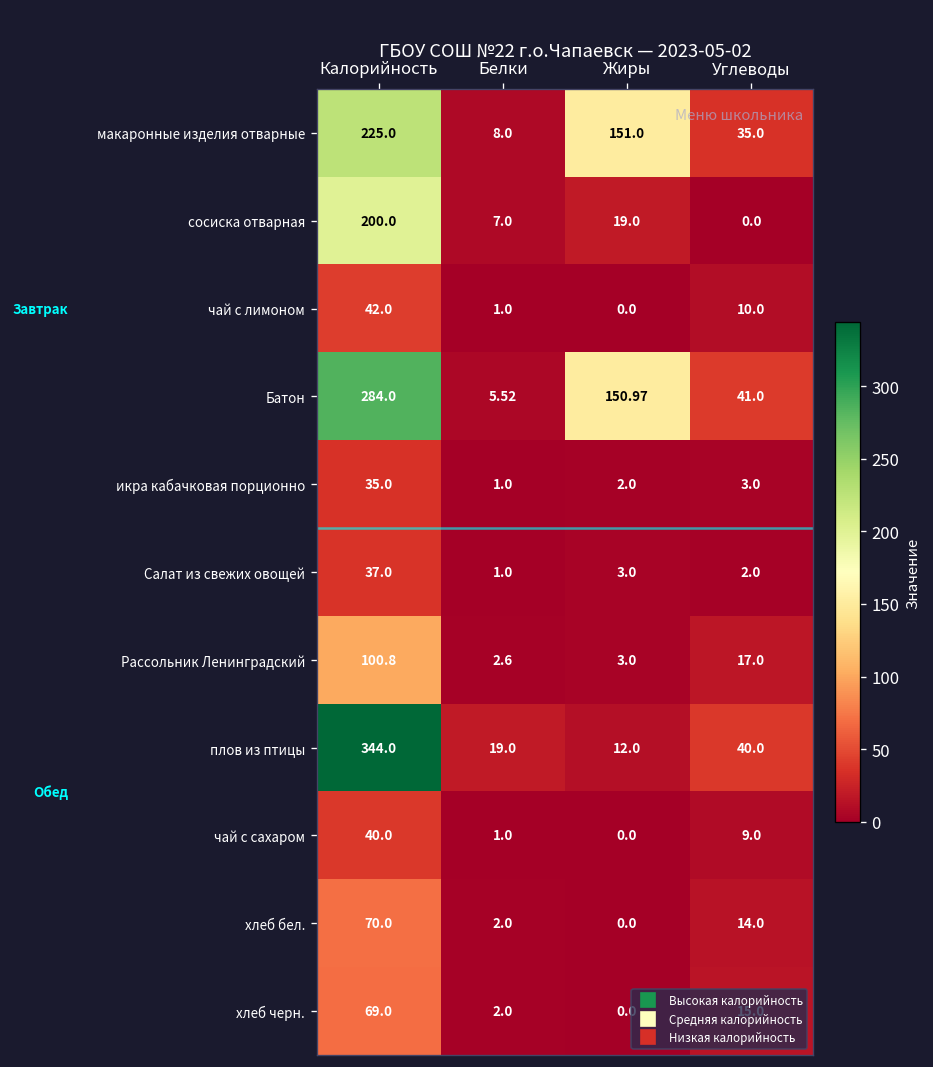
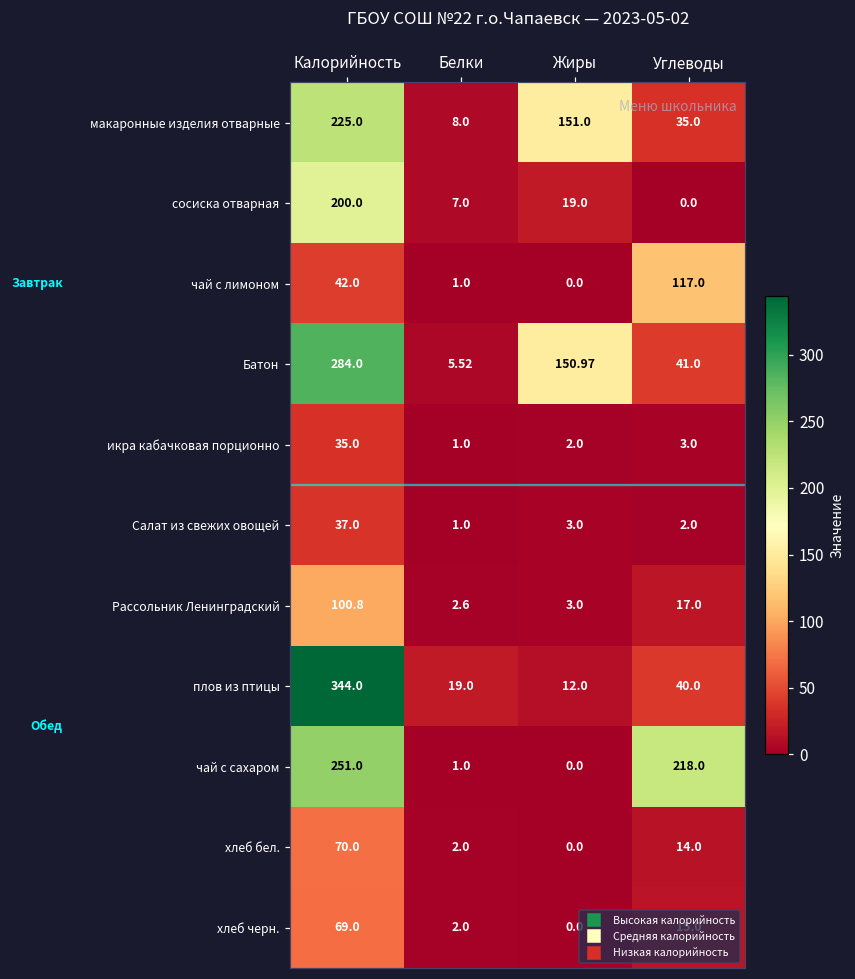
чай с лимоном, Углеводы: 10.0 -> 117.0
чай с сахаром, Калорийность: 40.0 -> 251.0
чай с сахаром, Углеводы: 9.0 -> 218.0
